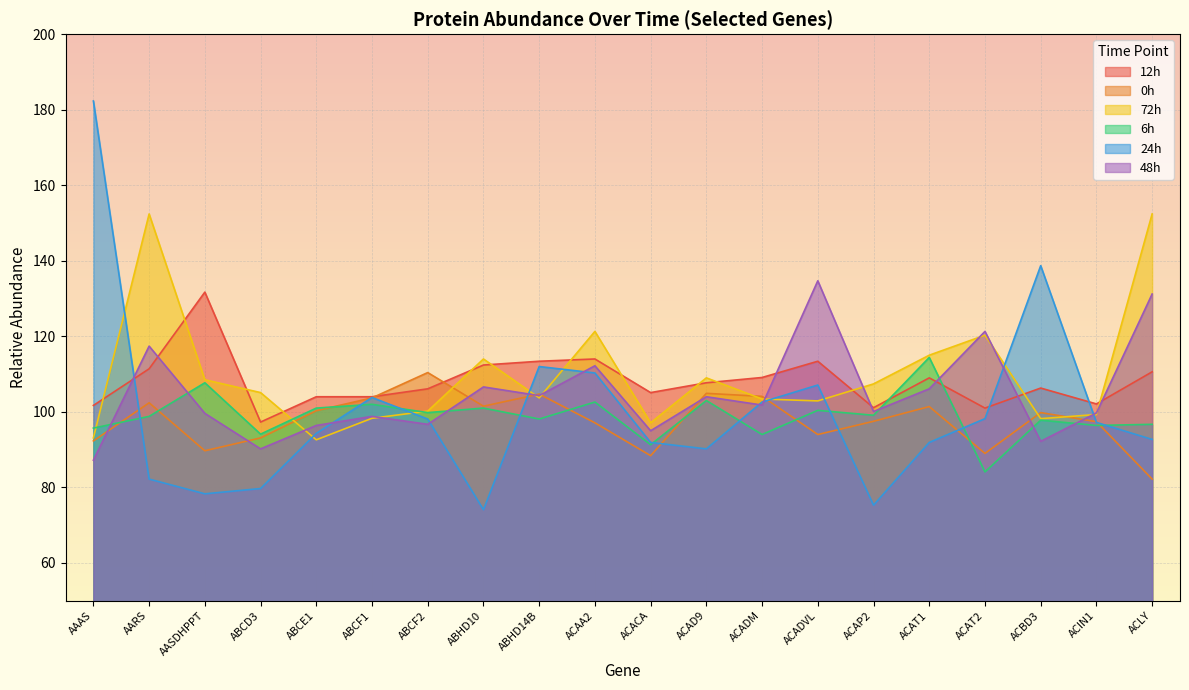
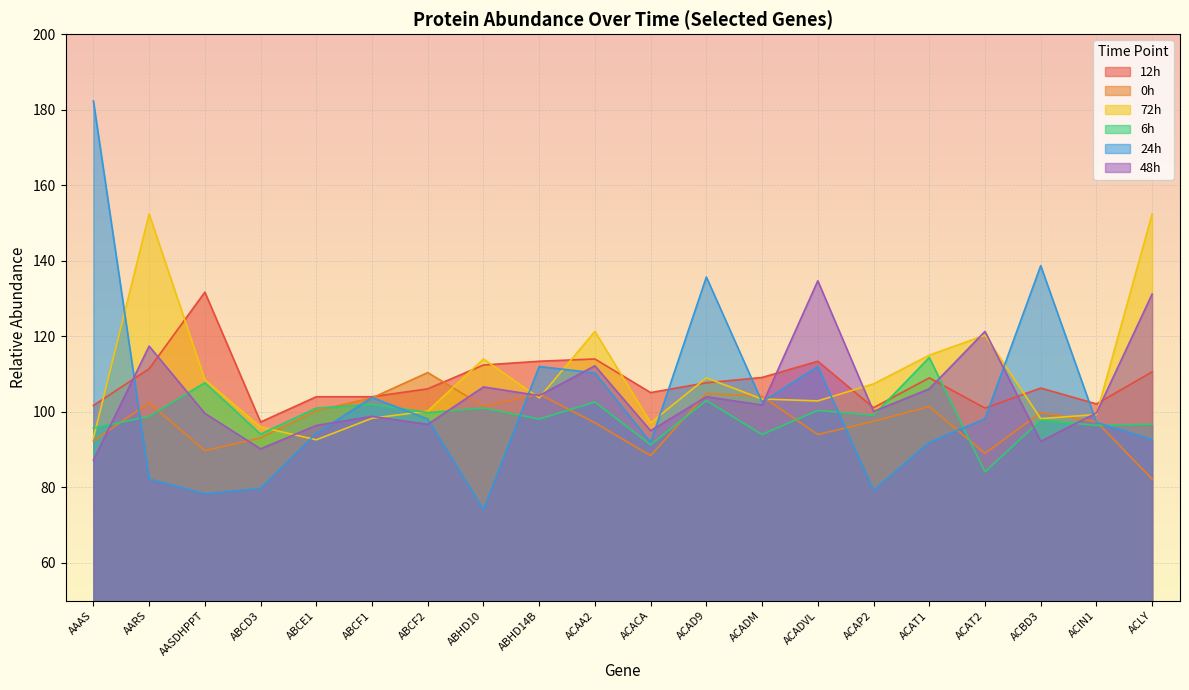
72h, ABCD3: 105 -> 96
24h, ACAD9: 90 -> 136
24h, ACADVL: 107 -> 112
24h, ACAP2: 75 -> 79
